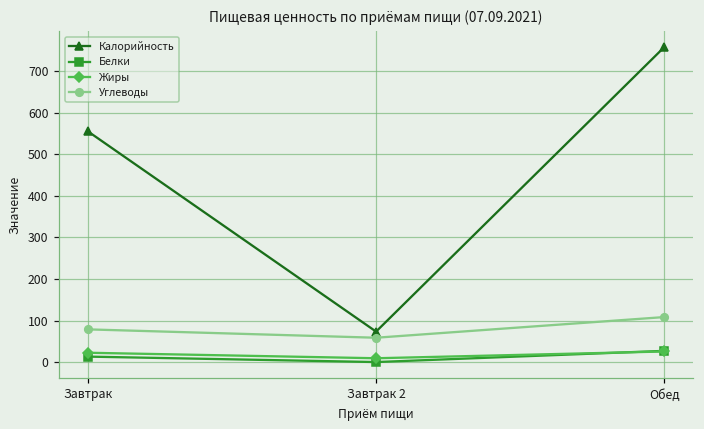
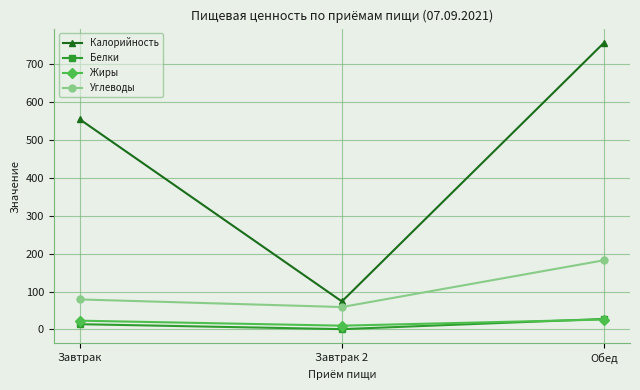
Углеводы, Обед: 110 -> 180
